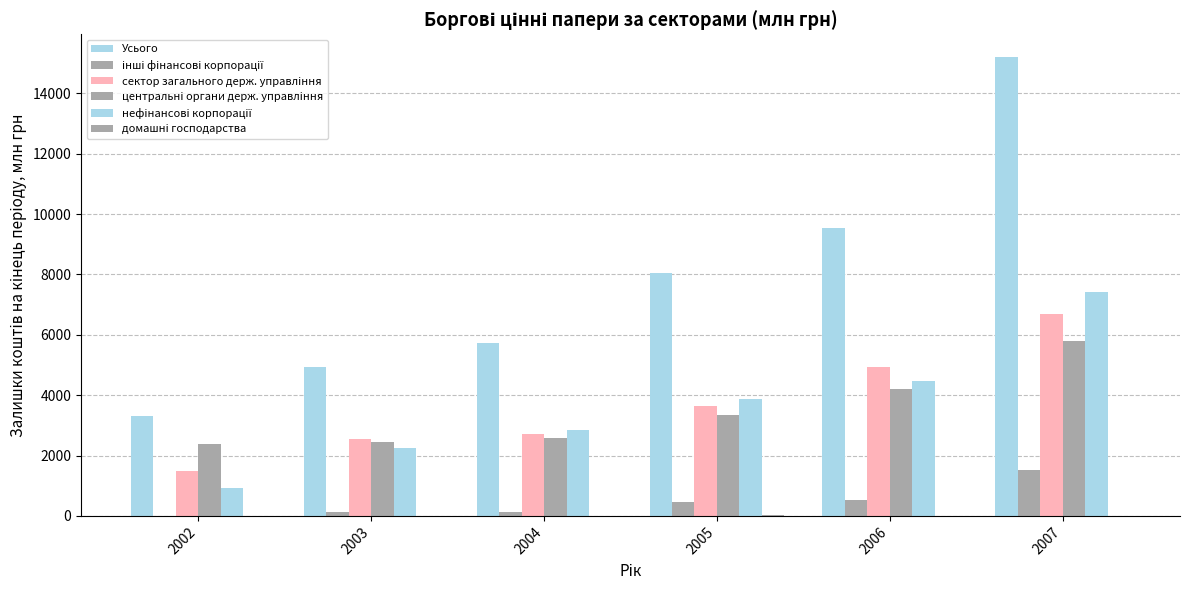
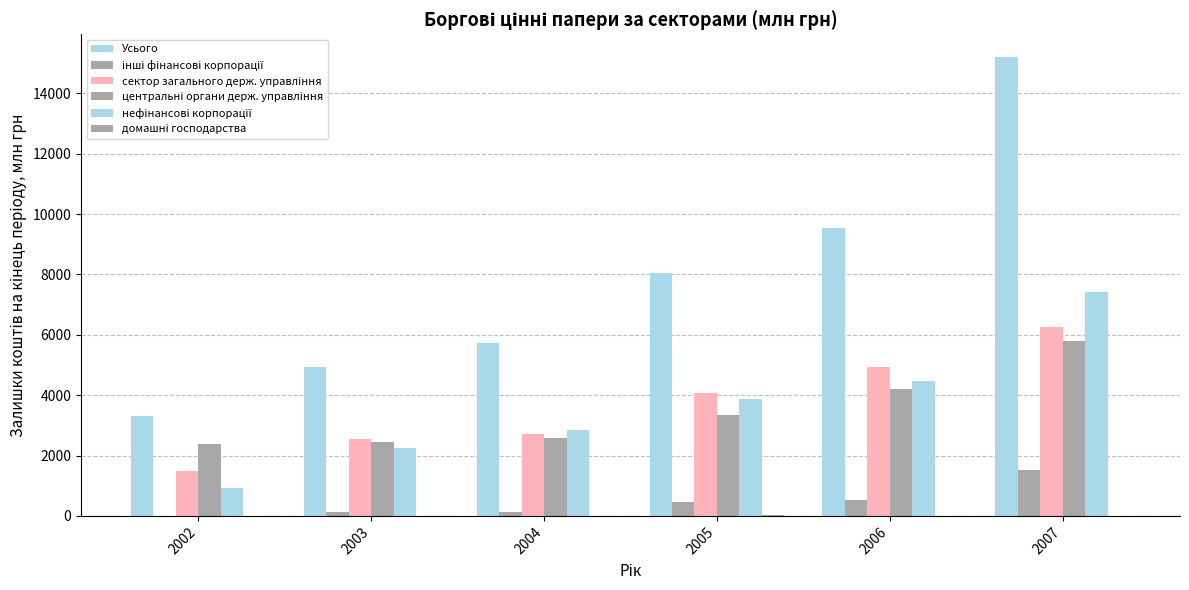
сектор загального держ. управління, 2005: 3700 -> 4100
сектор загального держ. управління, 2007: 6700 -> 6300
